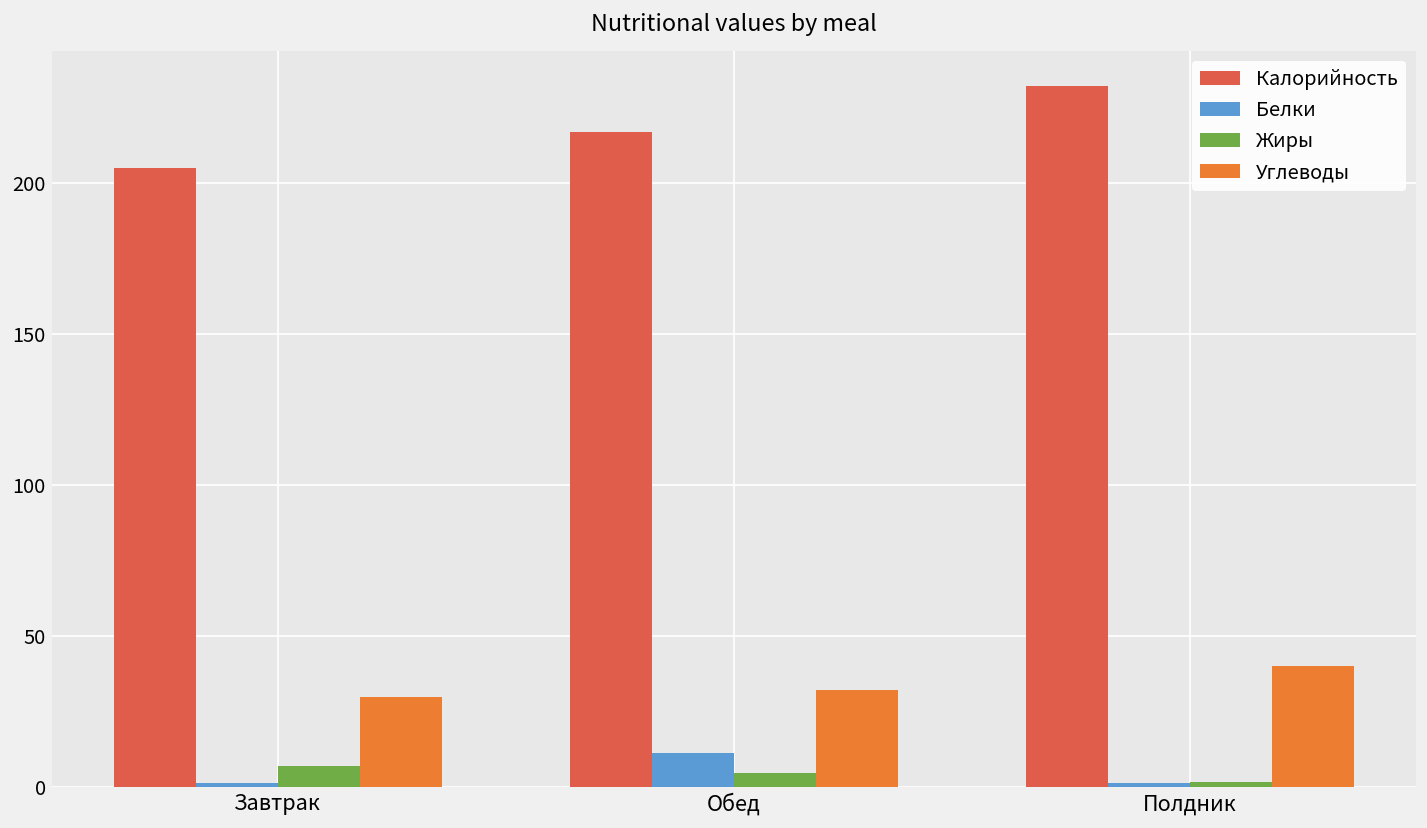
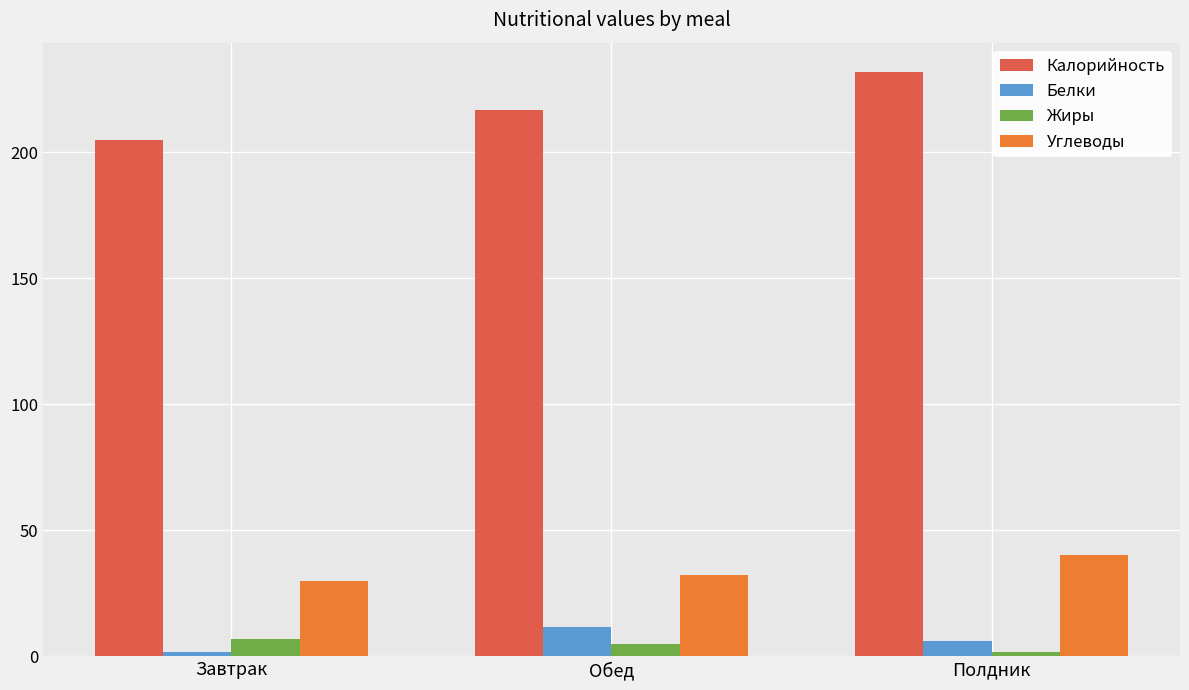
Белки, Полдник: 2 -> 6
